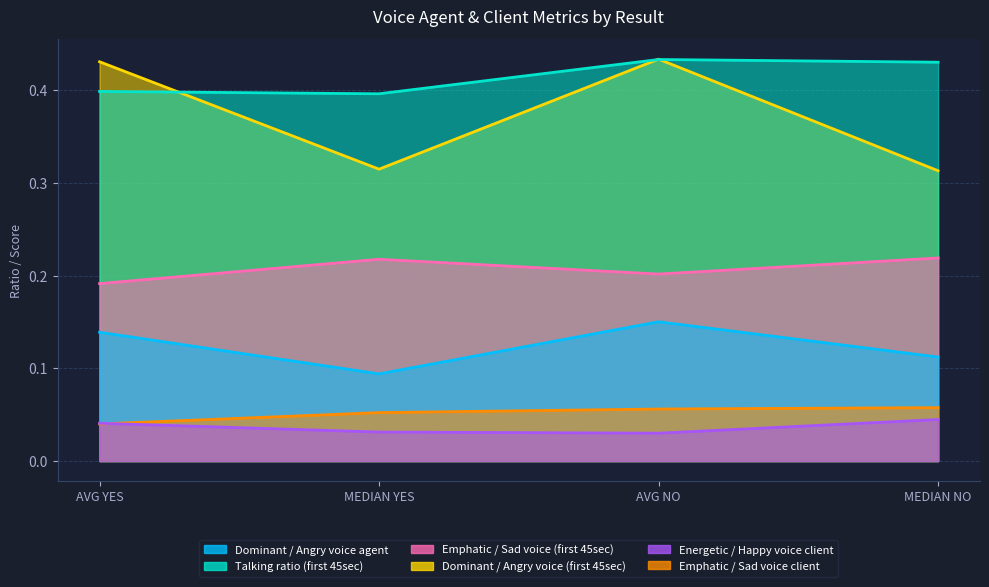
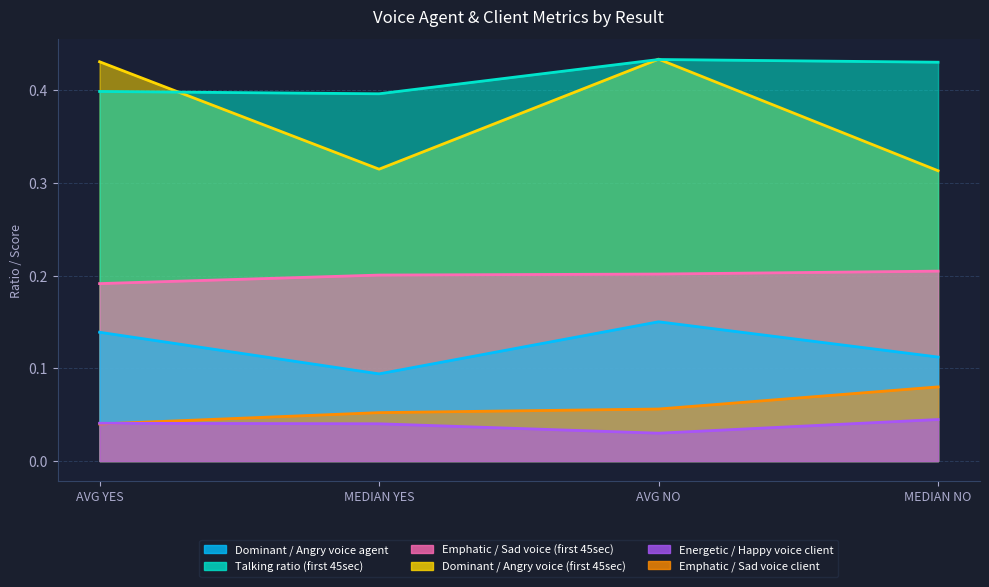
Emphatic / Sad voice (first 45sec), MEDIAN YES: 0.22 -> 0.20
Energetic / Happy voice client, MEDIAN YES: 0.03 -> 0.04
Emphatic / Sad voice (first 45sec), MEDIAN NO: 0.22 -> 0.20
Emphatic / Sad voice client, MEDIAN NO: 0.06 -> 0.08
